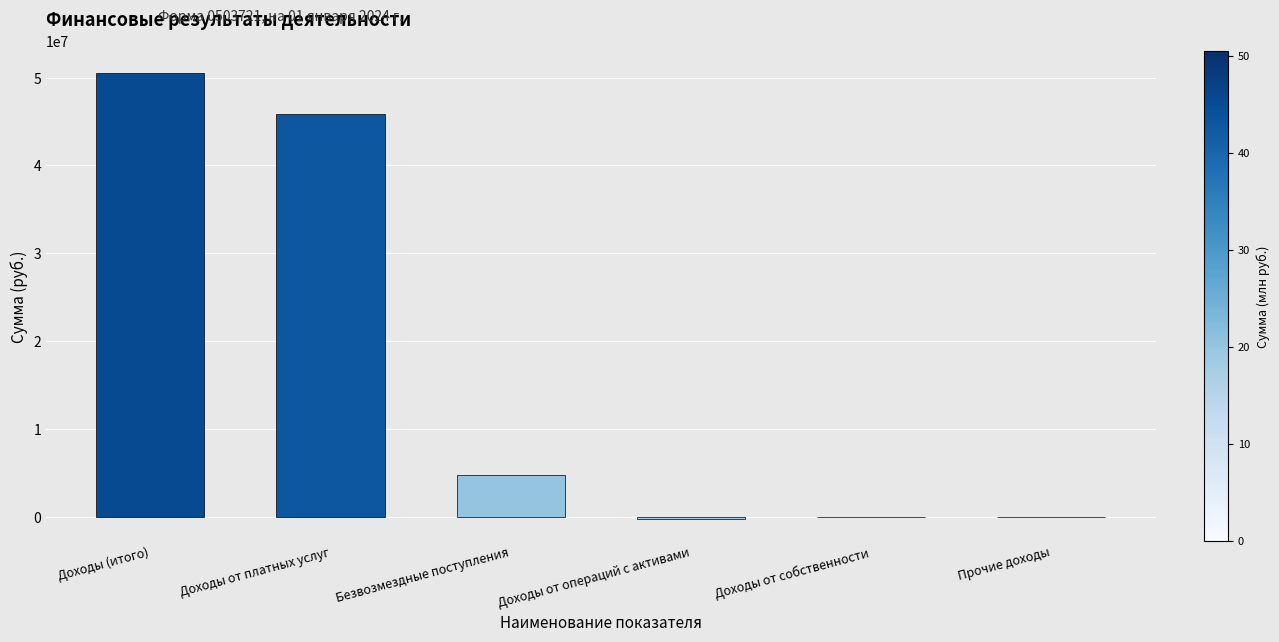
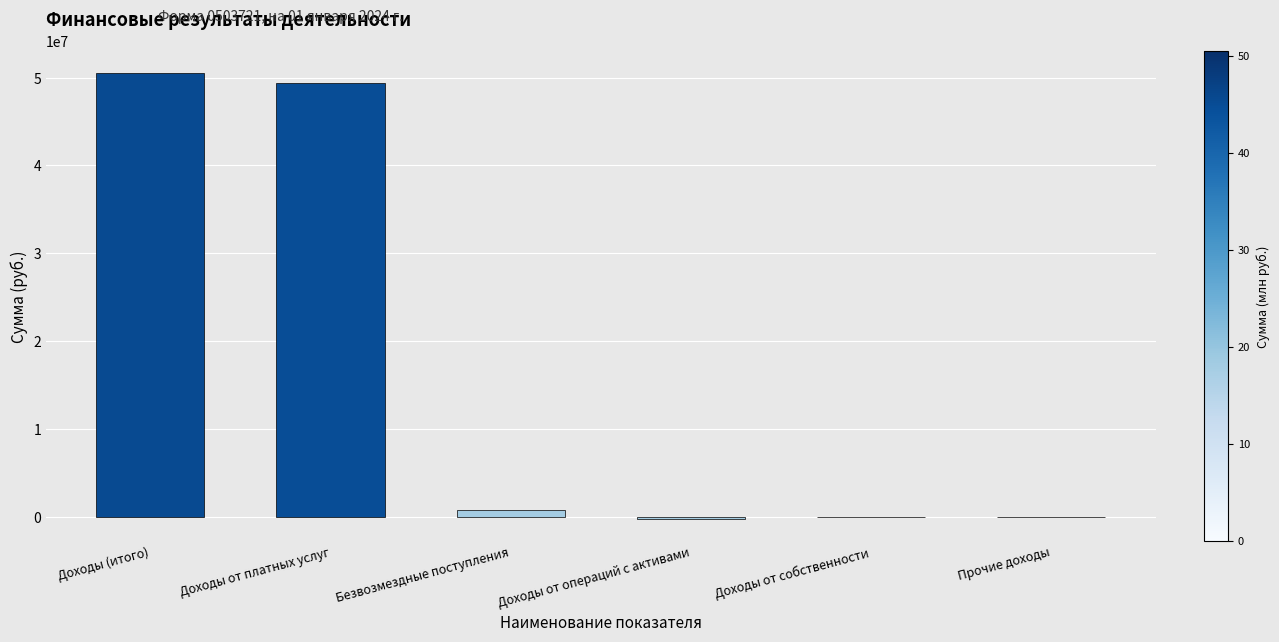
Доходы от платных услуг: 46000000 -> 49000000
Безвозмездные поступления: 5000000 -> 1000000
